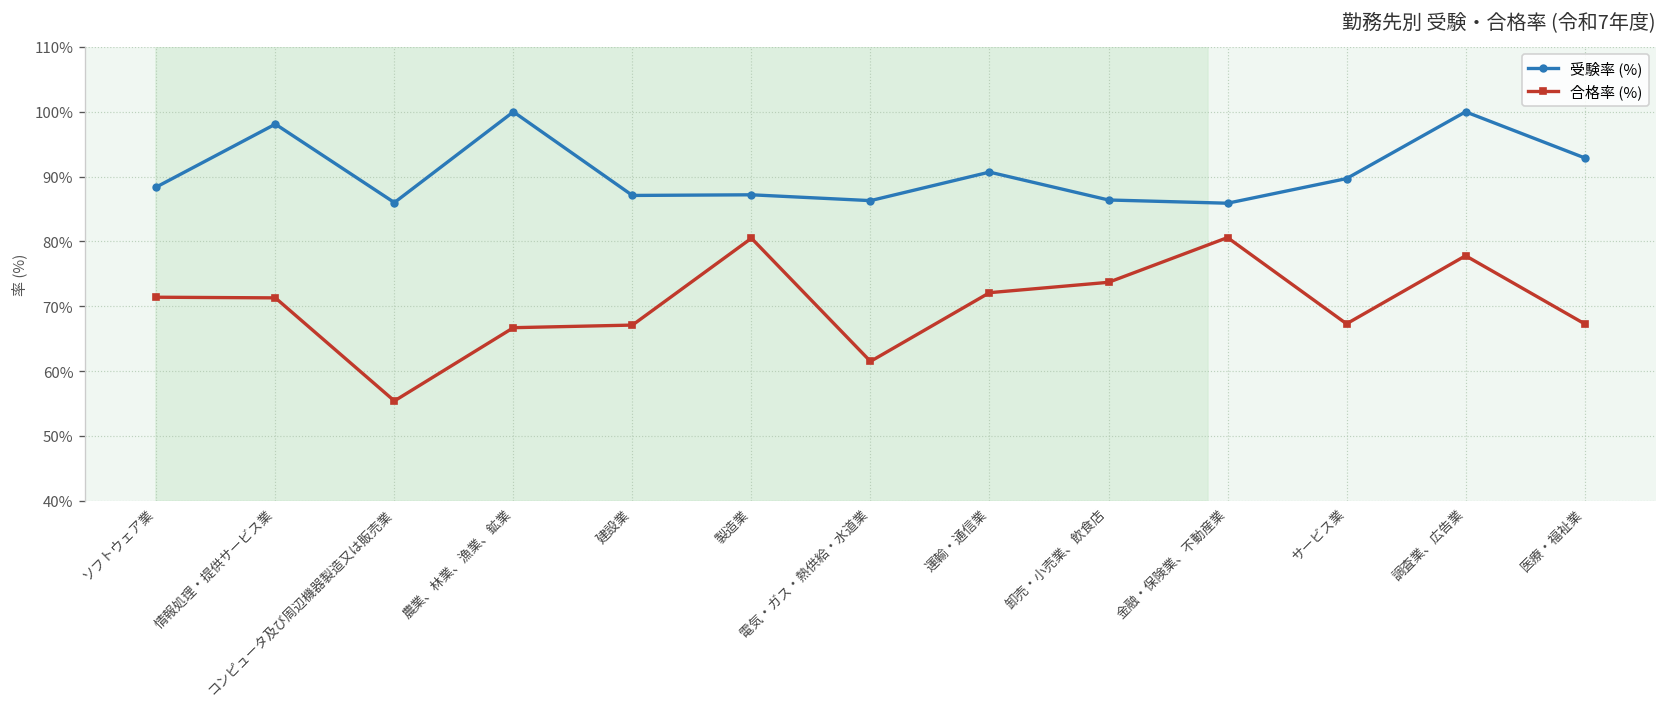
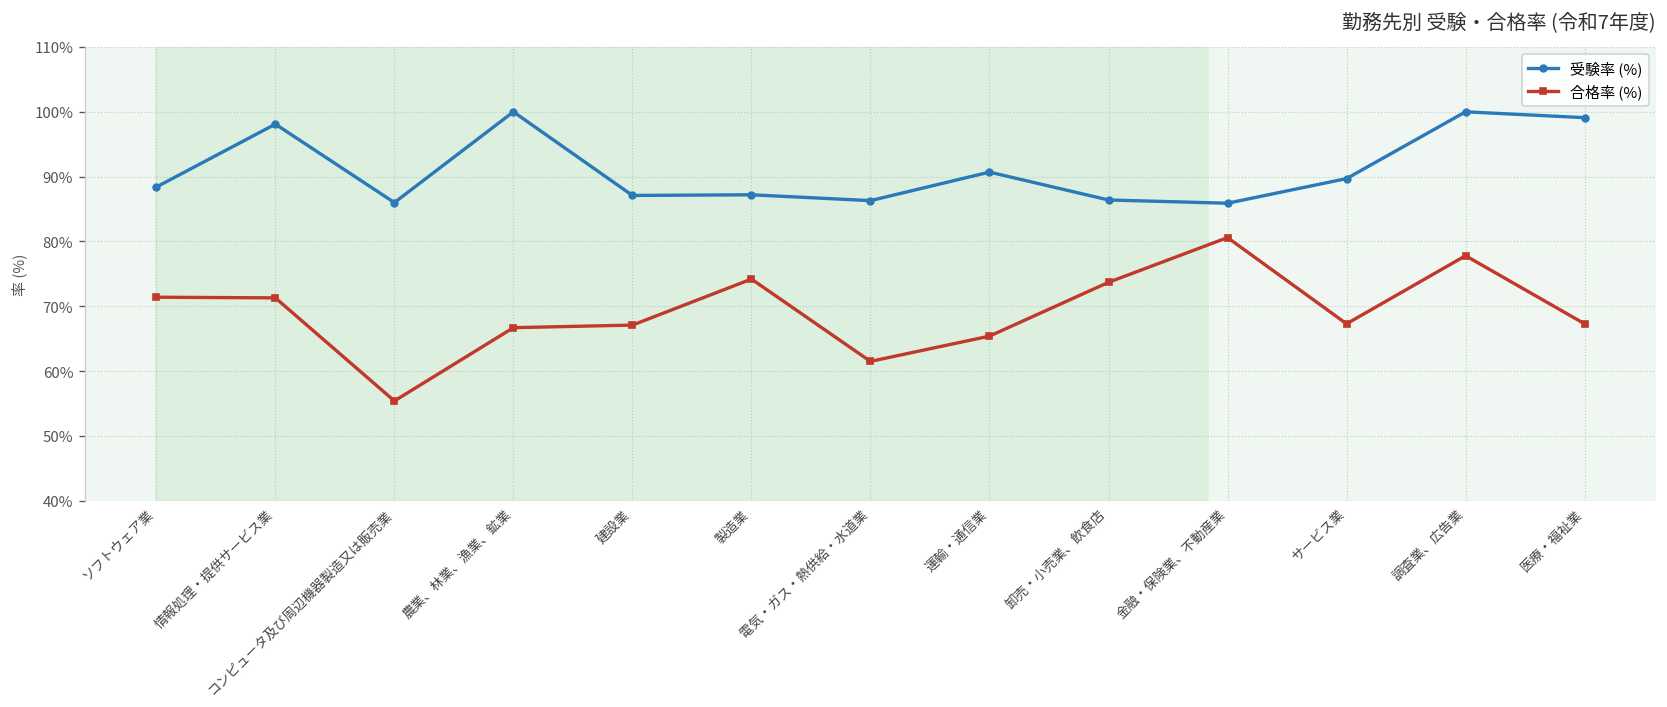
合格率 (%), 製造業: 81% -> 74%
合格率 (%), 運輸・通信業: 72% -> 65%
受験率 (%), 医療・福祉業: 93% -> 99%
